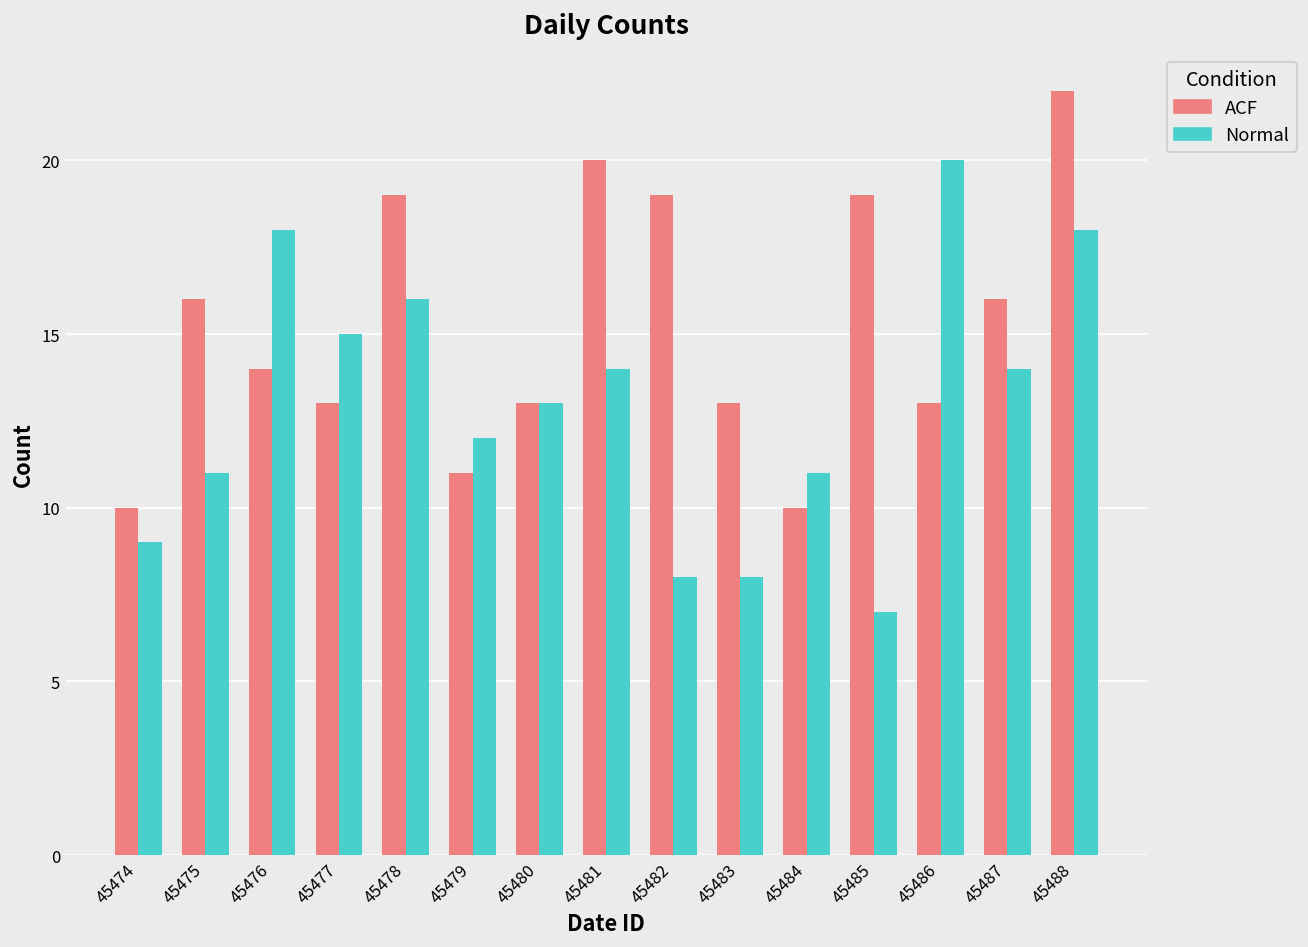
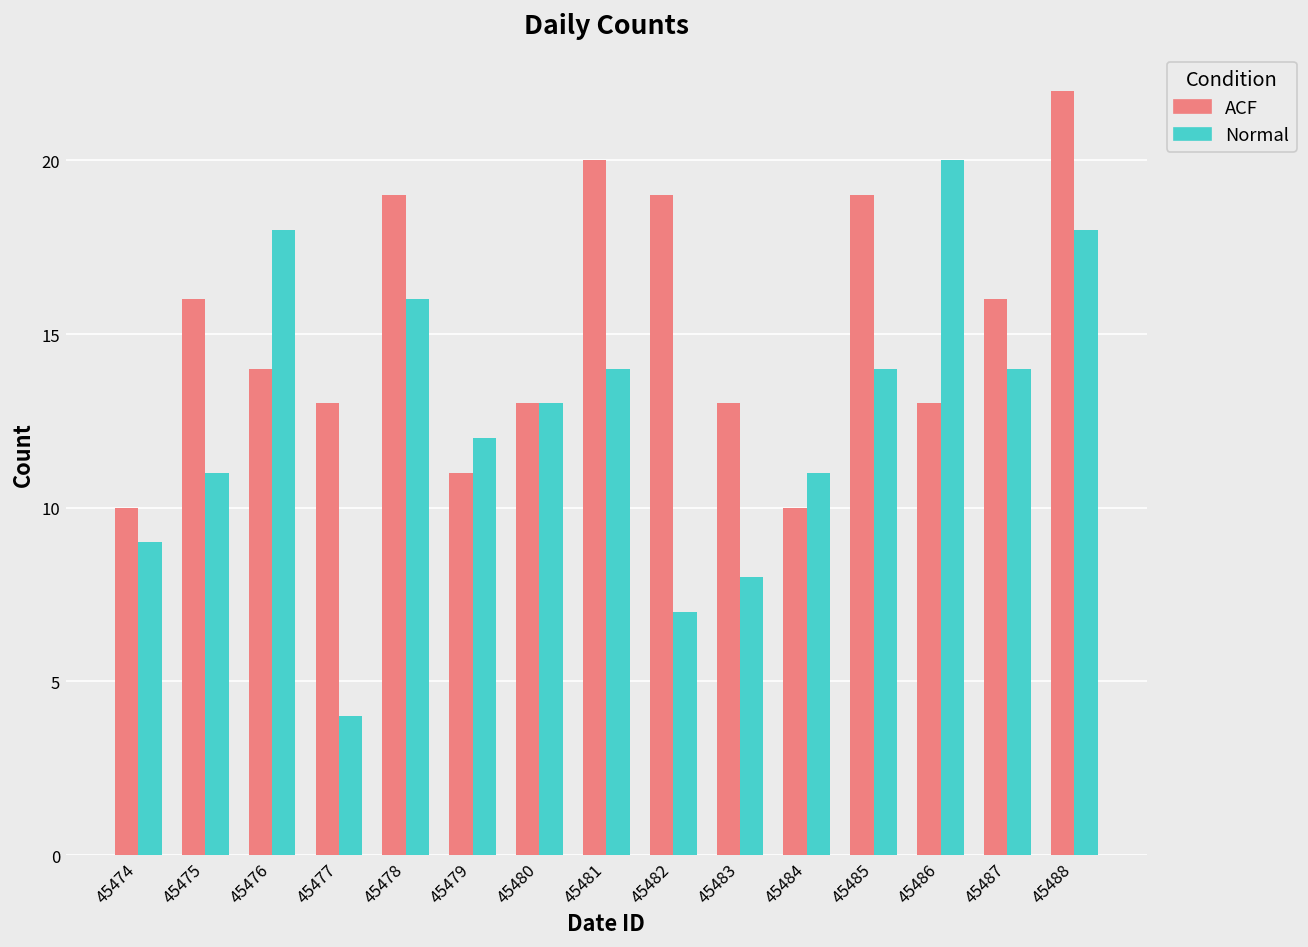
Normal, 45477: 15 -> 4
Normal, 45482: 8 -> 7
Normal, 45485: 7 -> 14
